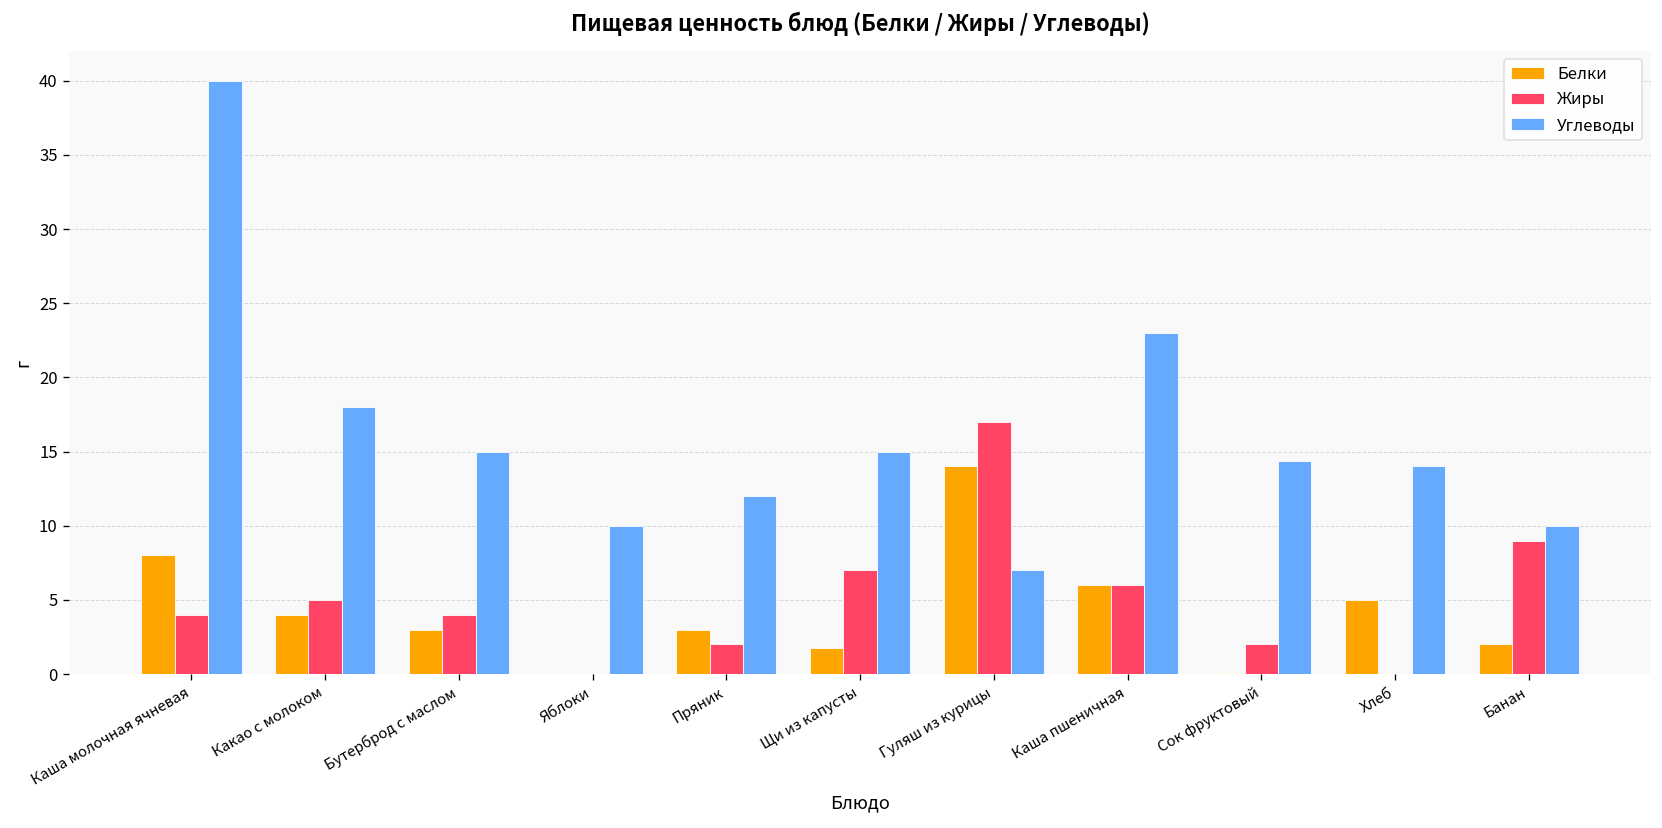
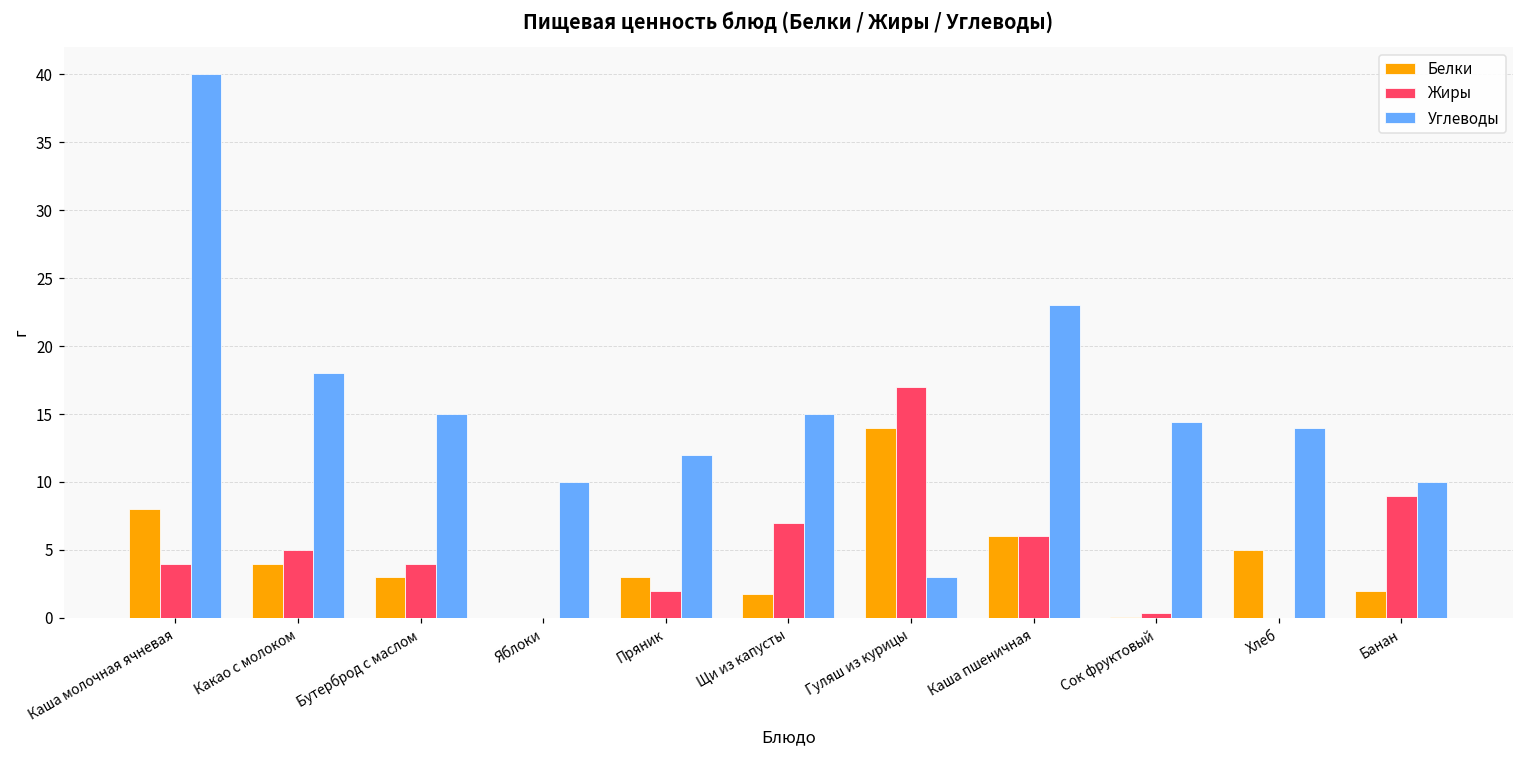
Углеводы, Гуляш из курицы: 7 -> 3
Жиры, Сок фруктовый: 2.0 -> 0.4
